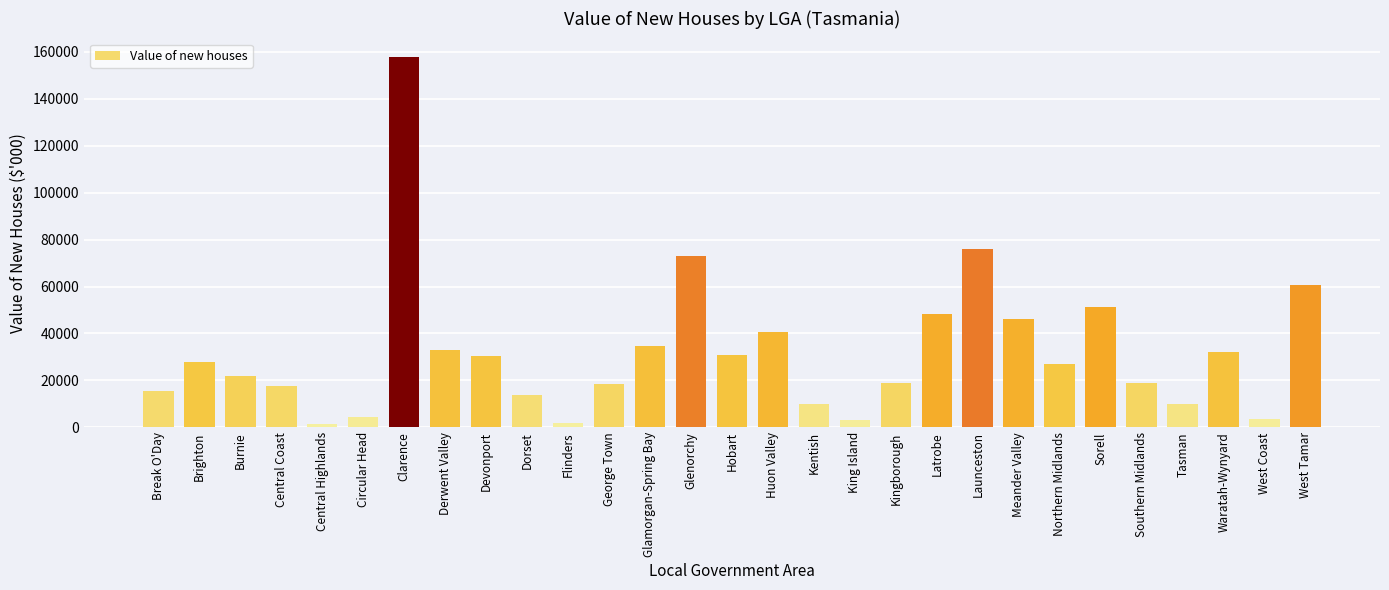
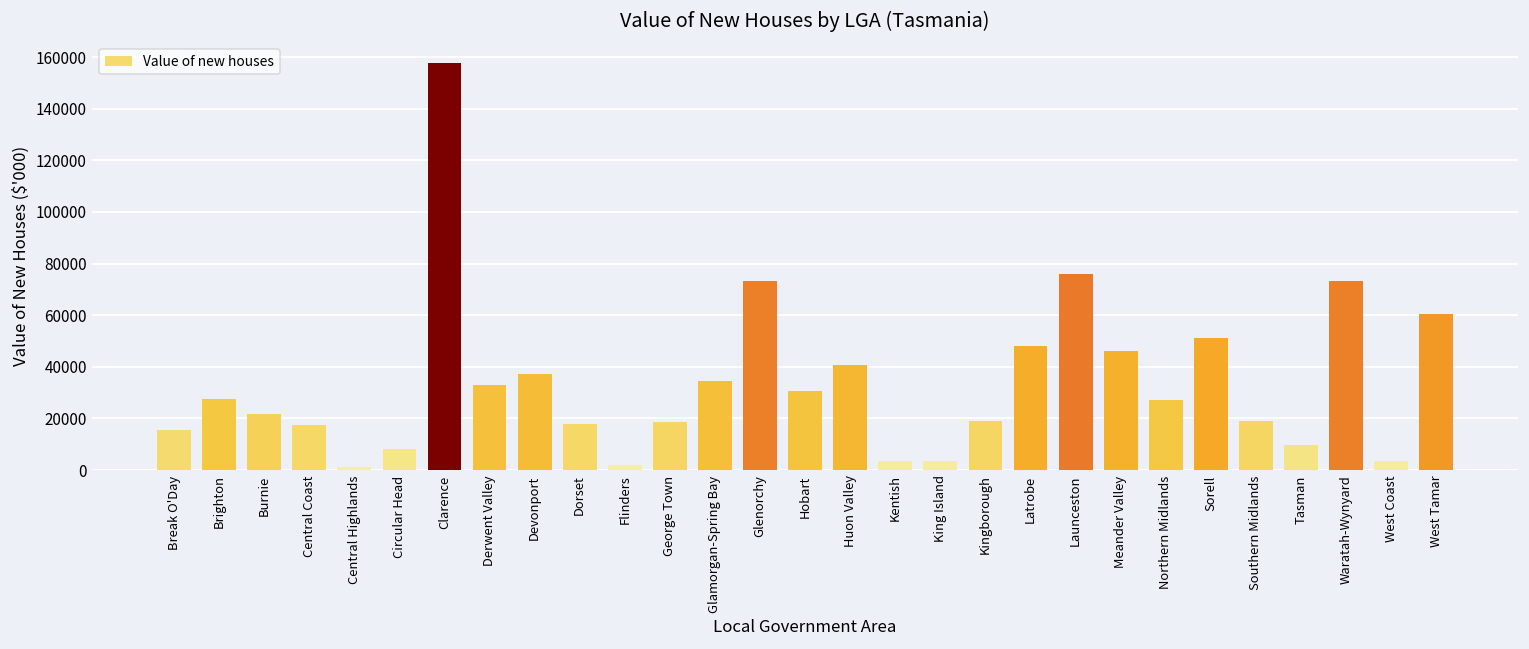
Circular Head: 4000 -> 8000
Devonport: 31000 -> 37000
Dorset: 14000 -> 18000
Kentish: 10000 -> 3000
Waratah-Wynyard: 32000 -> 73000
